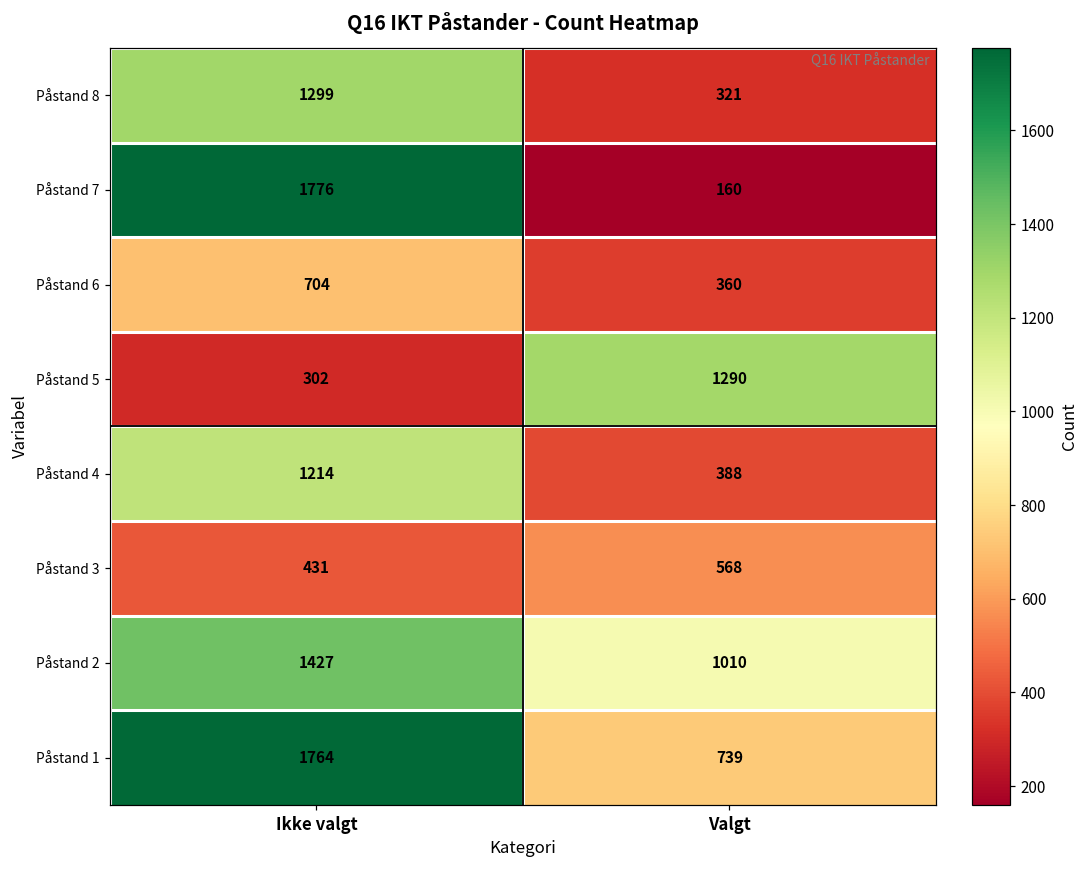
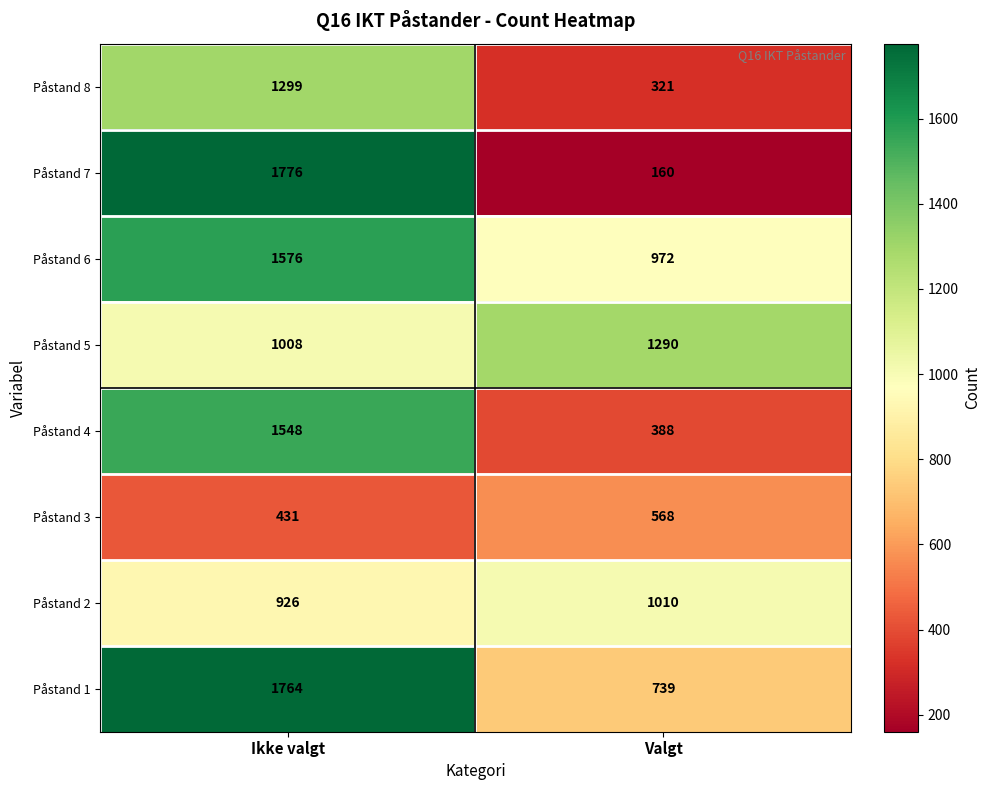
Påstand 6, Ikke valgt: 704 -> 1576
Påstand 6, Valgt: 360 -> 972
Påstand 5, Ikke valgt: 302 -> 1008
Påstand 4, Ikke valgt: 1214 -> 1548
Påstand 2, Ikke valgt: 1427 -> 926
